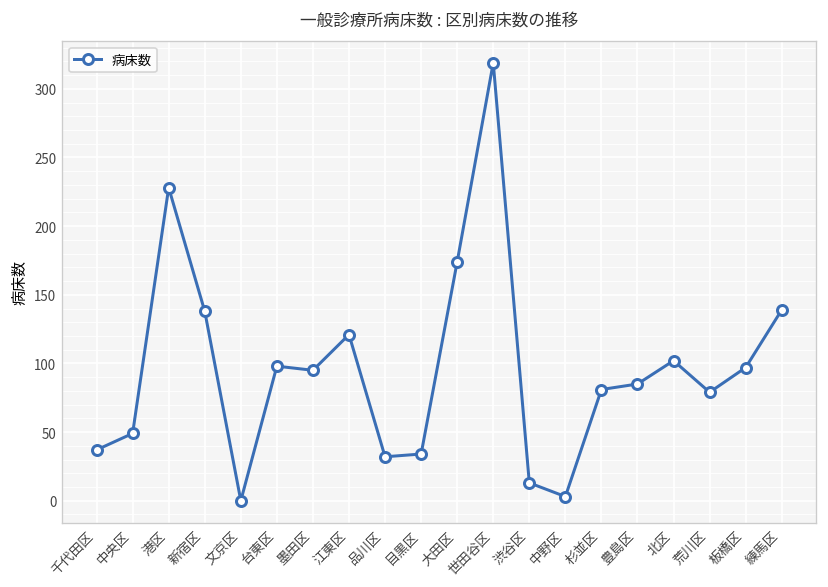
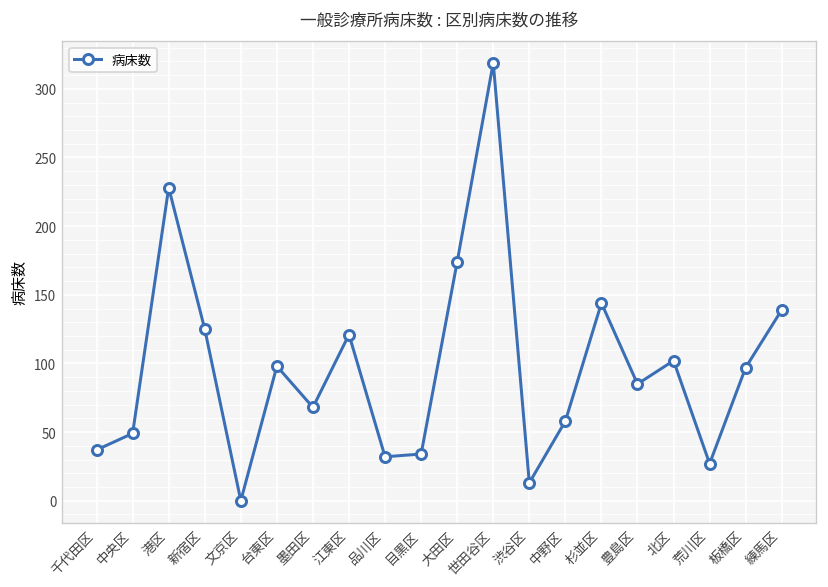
新宿区: 138 -> 125
墨田区: 95 -> 68
中野区: 3 -> 58
杉並区: 81 -> 144
荒川区: 79 -> 27
